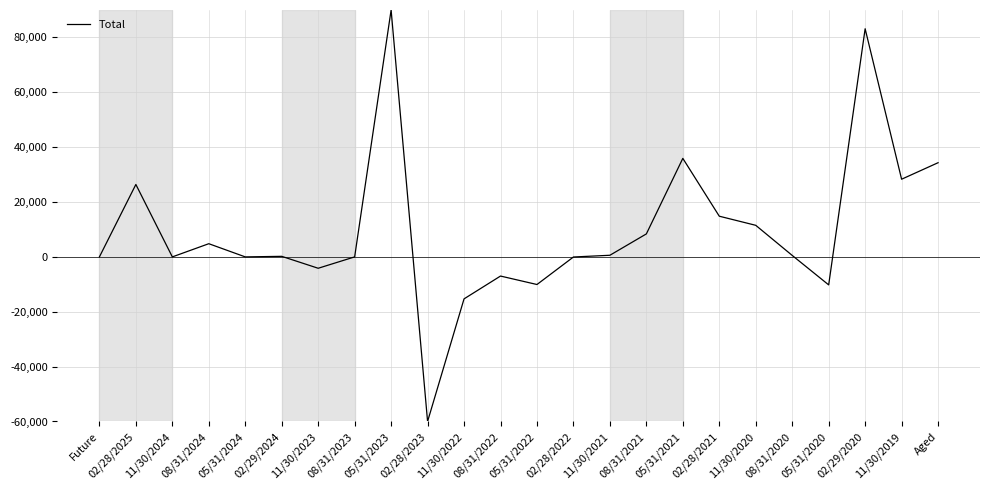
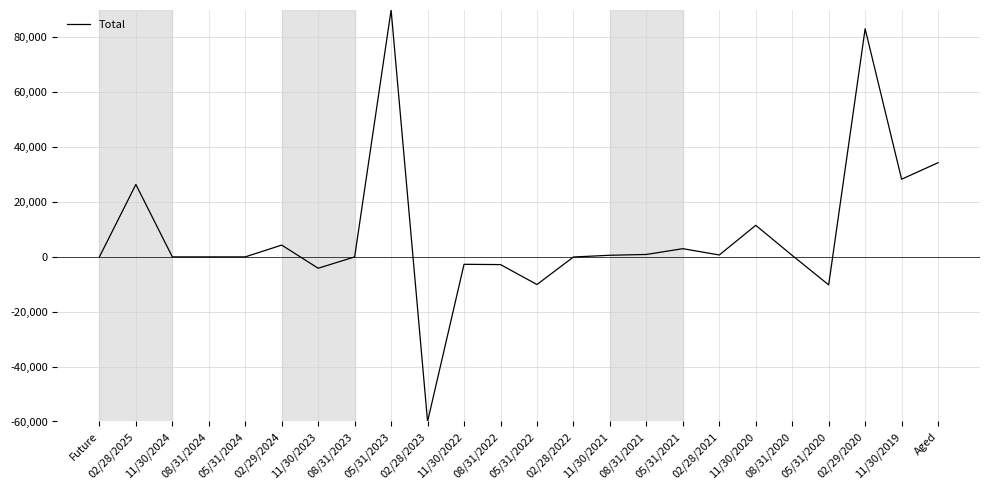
08/31/2024: 5,000 -> 0
02/29/2024: 0 -> 4,000
11/30/2022: -15,000 -> -3,000
08/31/2022: -7,000 -> -3,000
08/31/2021: 8,000 -> 1,000
05/31/2021: 36,000 -> 3,000
02/28/2021: 15,000 -> 1,000
